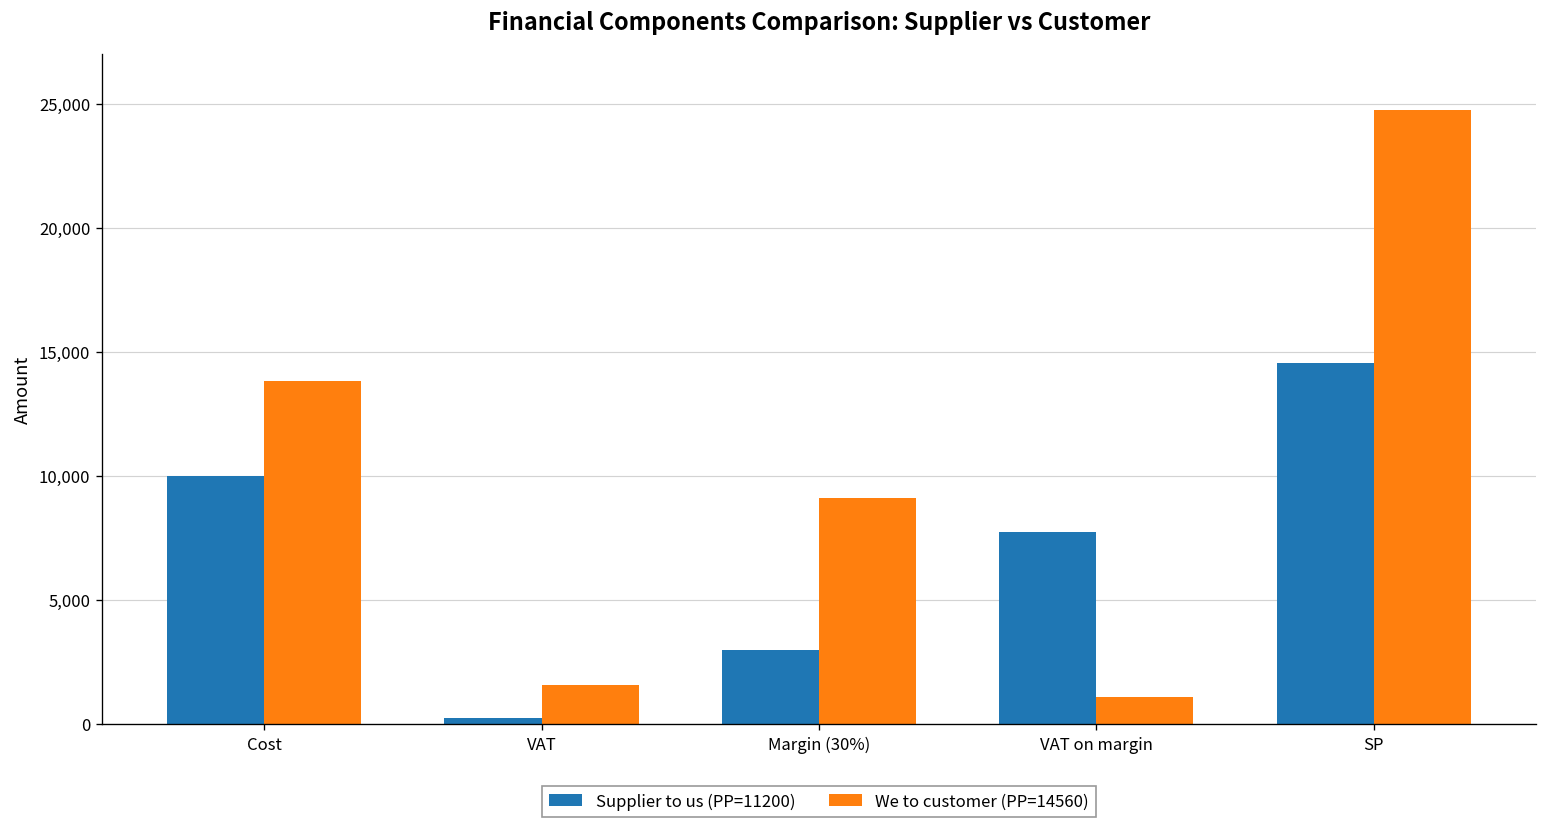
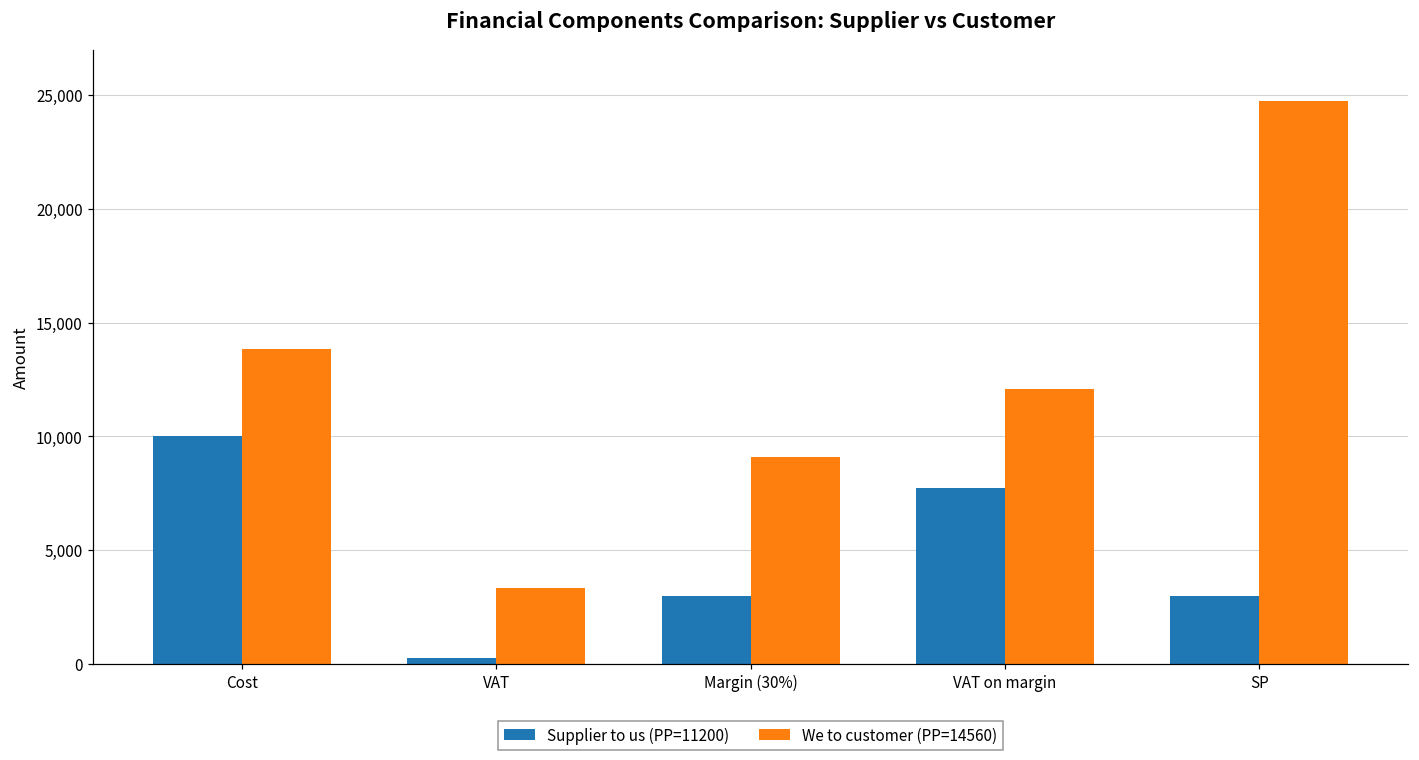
We to customer (PP=14560), VAT: 1,600 -> 3,400
We to customer (PP=14560), VAT on margin: 1,100 -> 12,100
Supplier to us (PP=11200), SP: 14,600 -> 3,000
